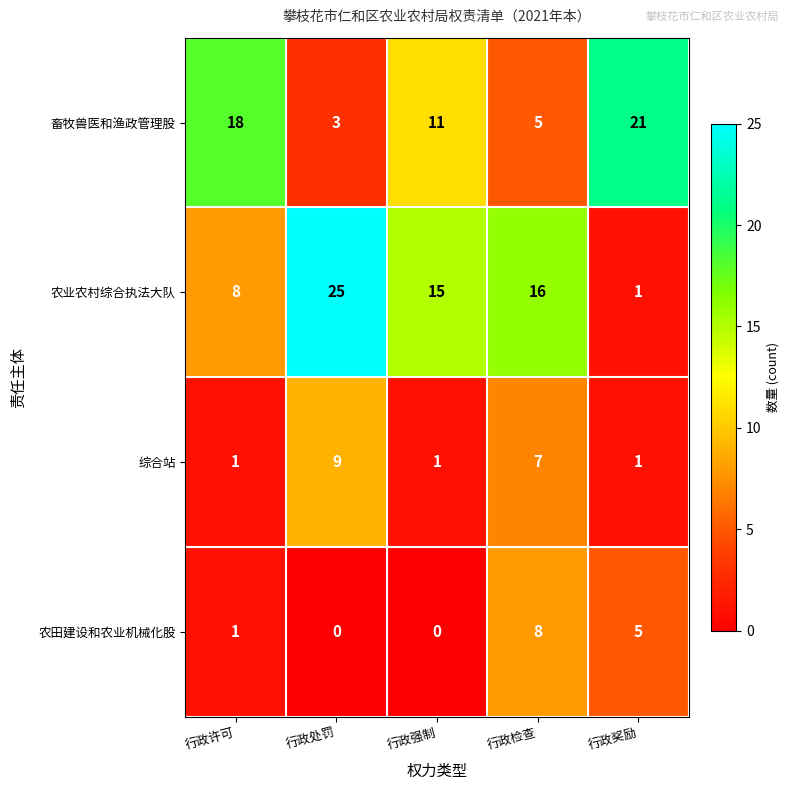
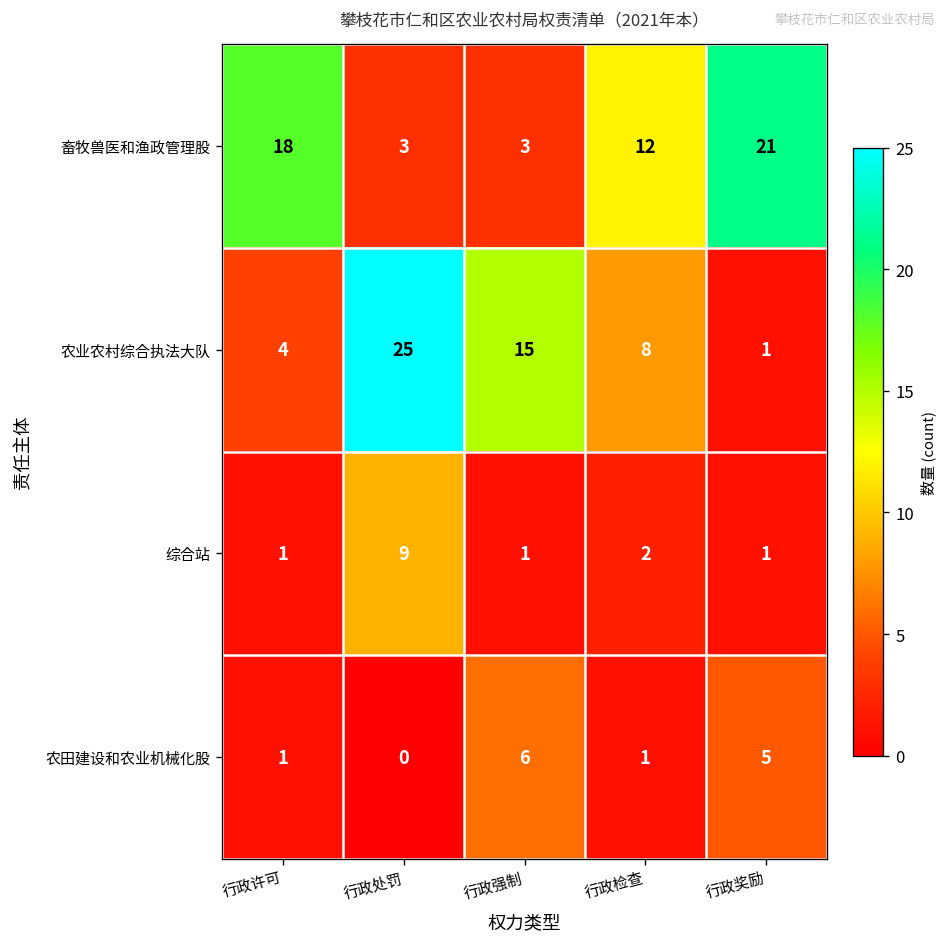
畜牧兽医和渔政管理股, 行政强制: 11 -> 3
畜牧兽医和渔政管理股, 行政检查: 5 -> 12
农业农村综合执法大队, 行政许可: 8 -> 4
农业农村综合执法大队, 行政检查: 16 -> 8
综合站, 行政检查: 7 -> 2
农田建设和农业机械化股, 行政强制: 0 -> 6
农田建设和农业机械化股, 行政检查: 8 -> 1
